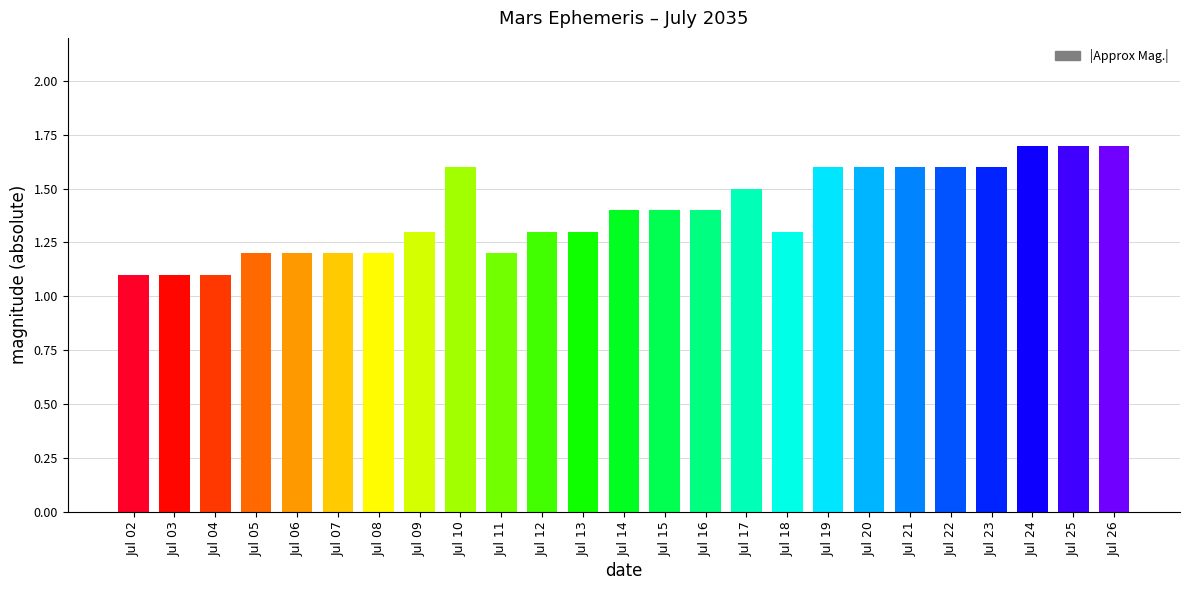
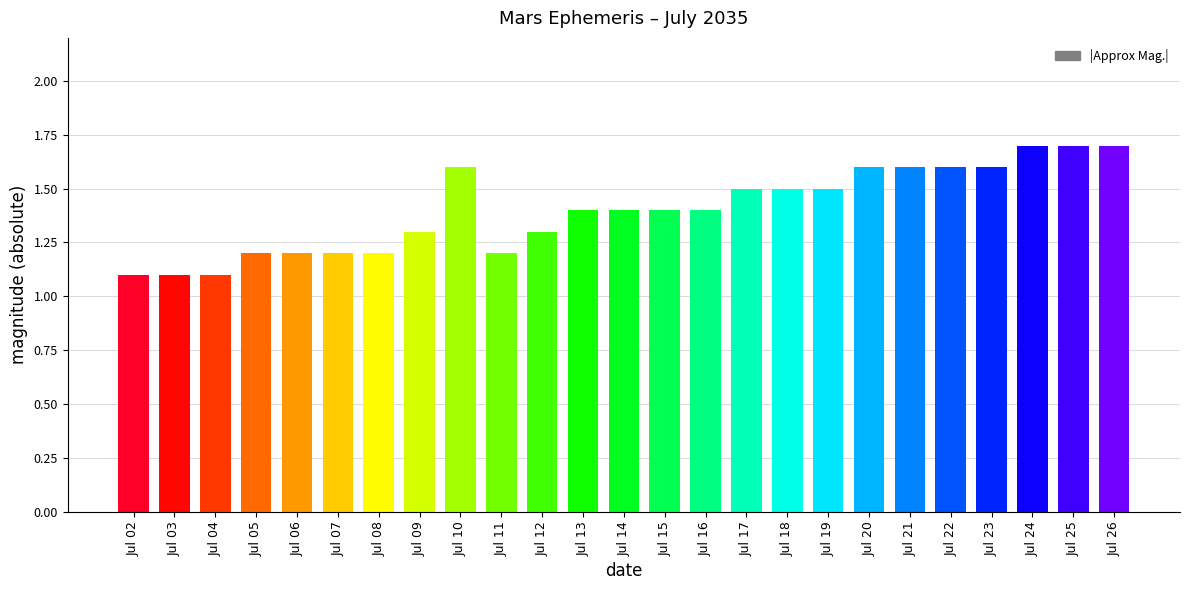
Jul 13: 1.30 -> 1.40
Jul 18: 1.30 -> 1.50
Jul 19: 1.60 -> 1.50
